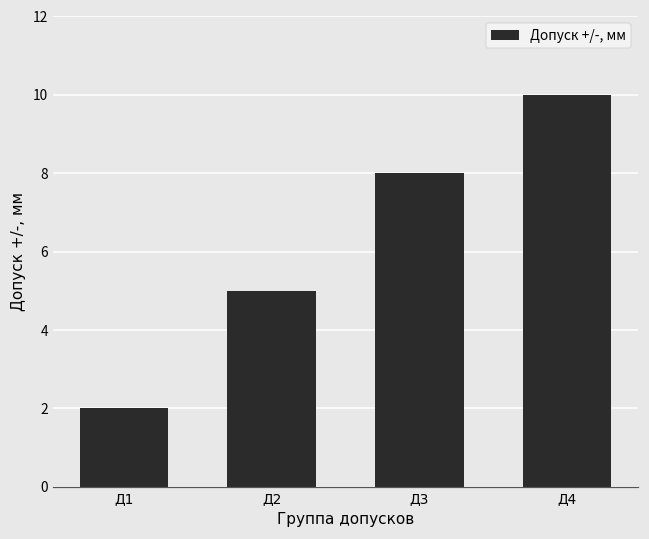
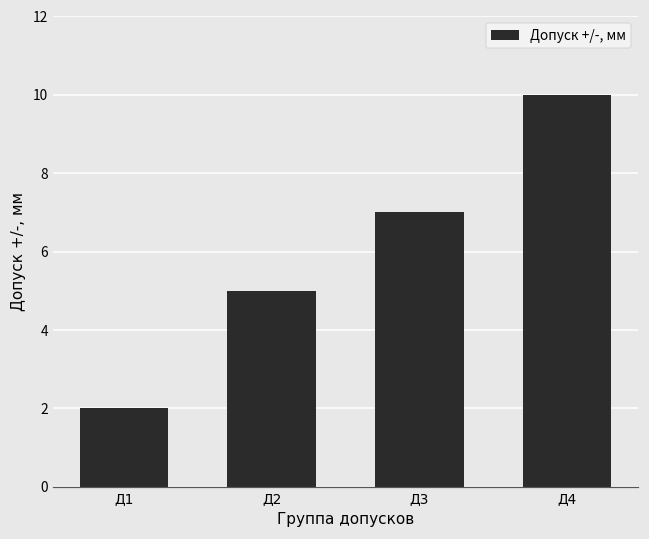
Д3: 8 -> 7
